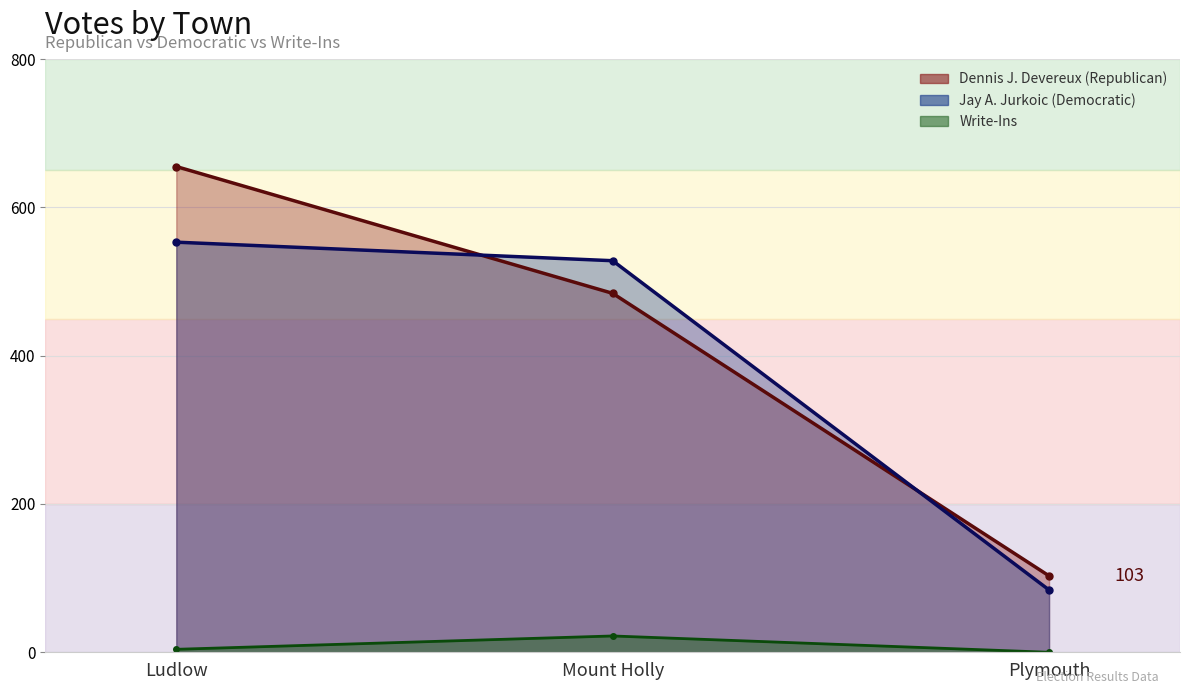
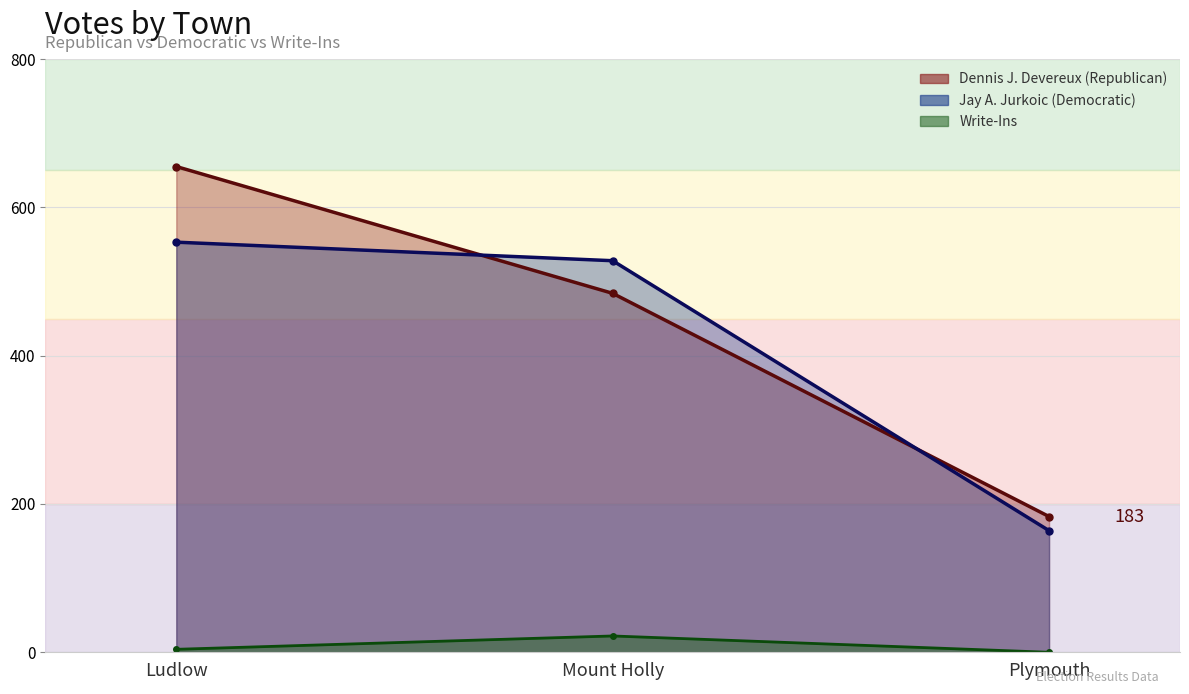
Dennis J. Devereux (Republican), Plymouth: 103 -> 183
Jay A. Jurkoic (Democratic), Plymouth: 80 -> 160
